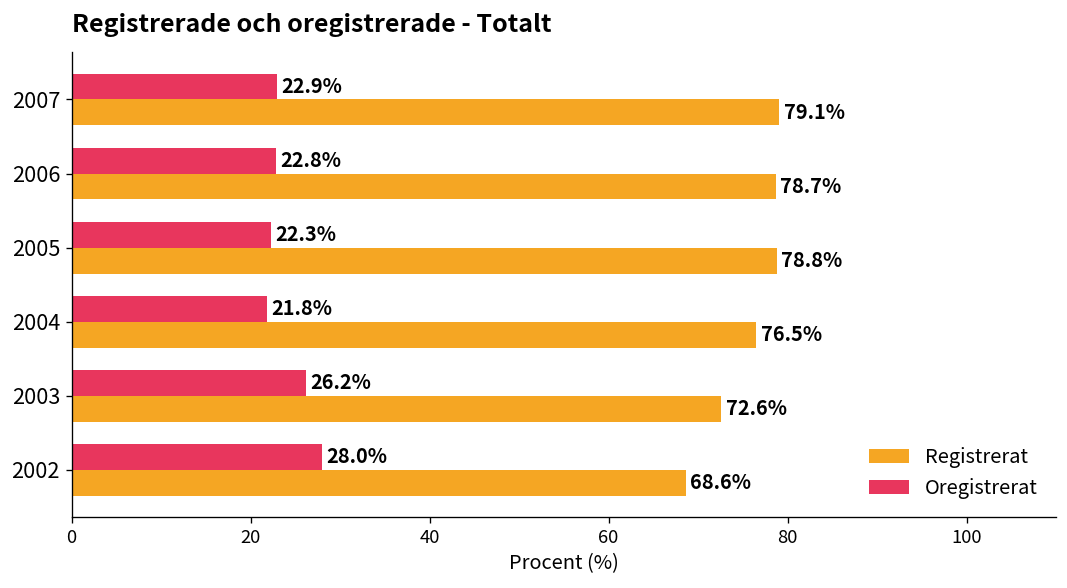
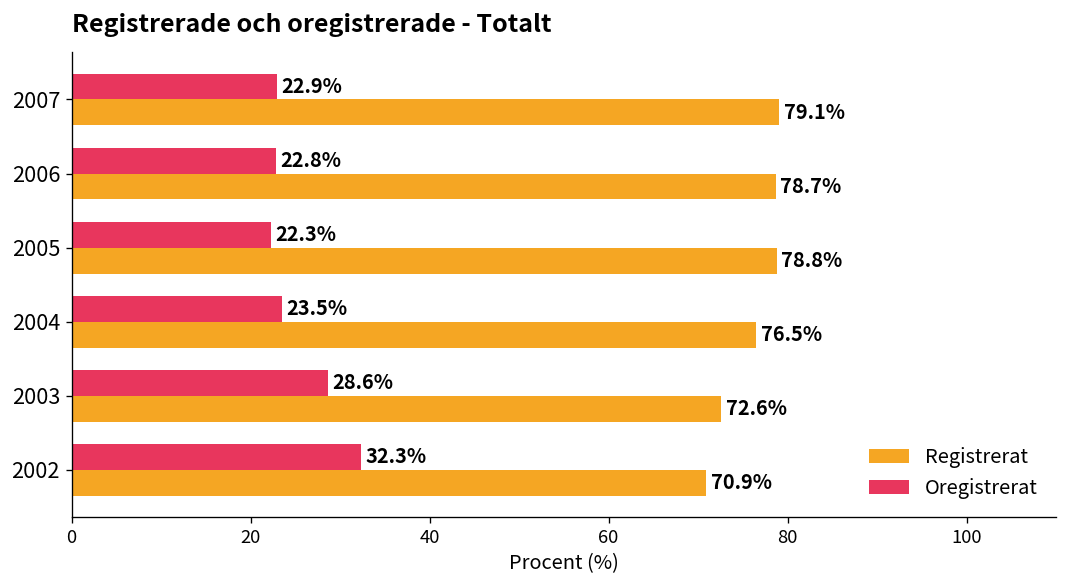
Oregistrerat, 2004: 21.8% -> 23.5%
Oregistrerat, 2003: 26.2% -> 28.6%
Oregistrerat, 2002: 28.0% -> 32.3%
Registrerat, 2002: 68.6% -> 70.9%
